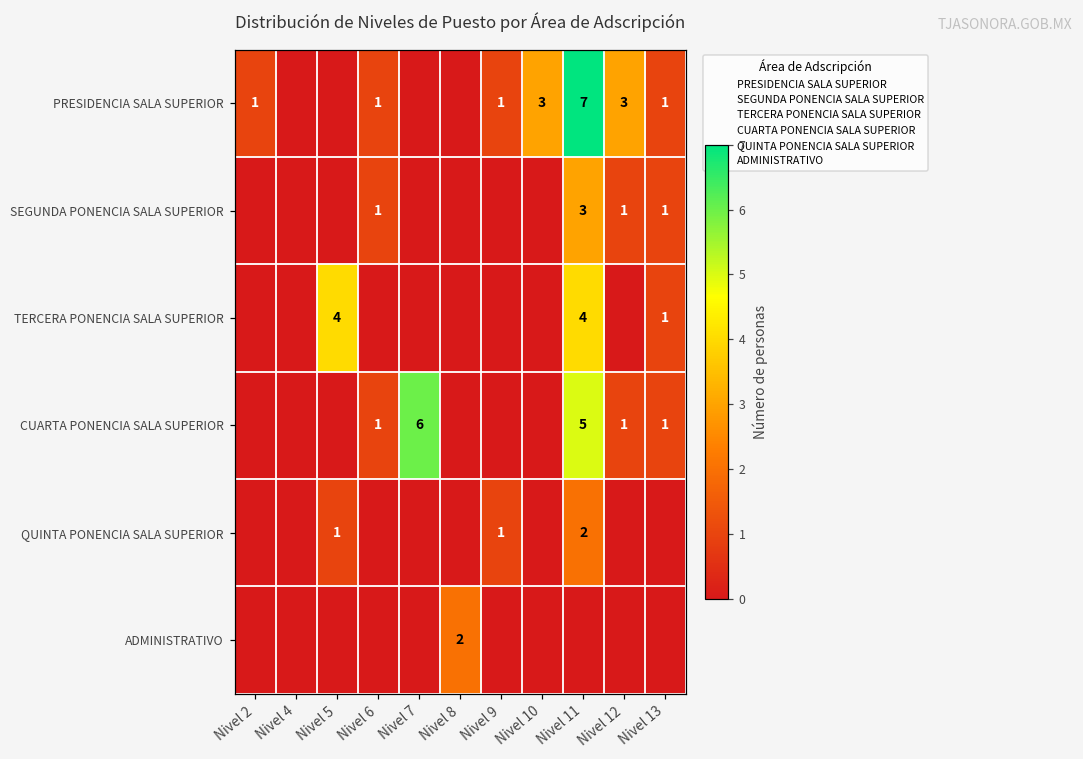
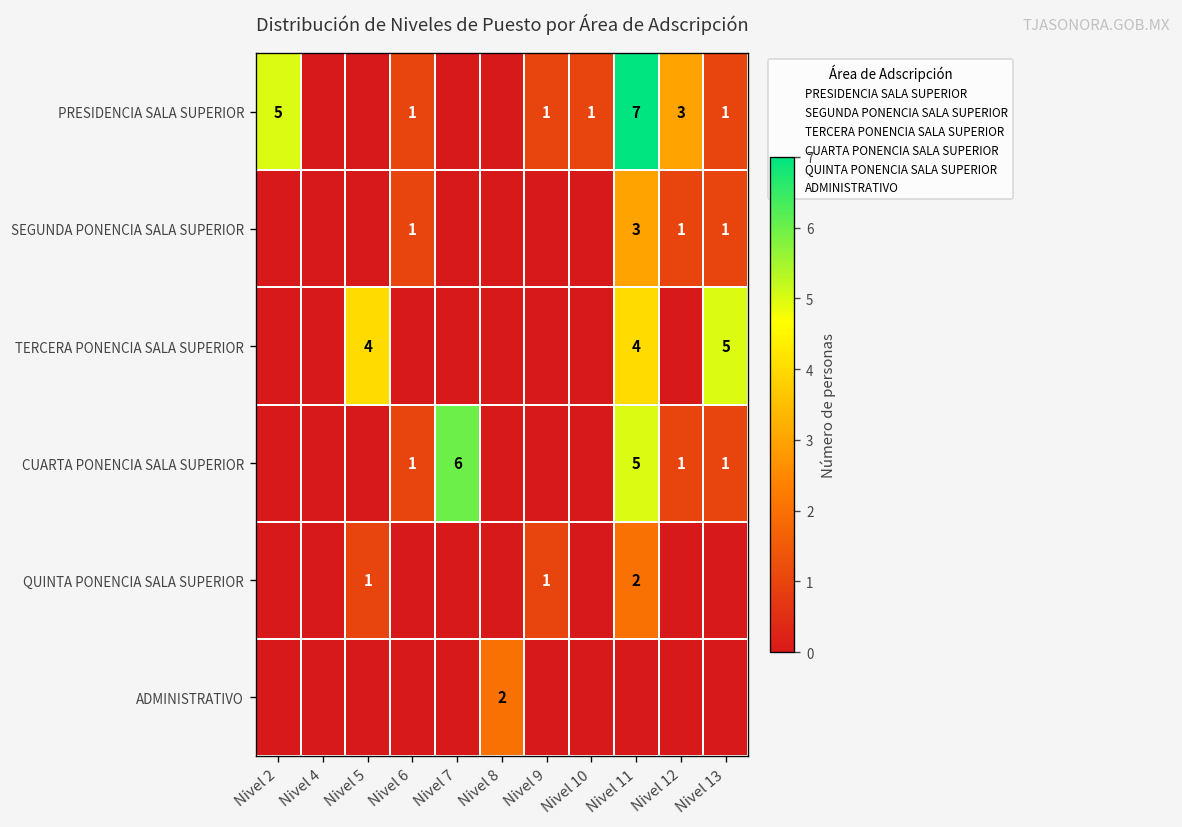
PRESIDENCIA SALA SUPERIOR, Nivel 2: 1 -> 5
PRESIDENCIA SALA SUPERIOR, Nivel 10: 3 -> 1
TERCERA PONENCIA SALA SUPERIOR, Nivel 13: 1 -> 5
